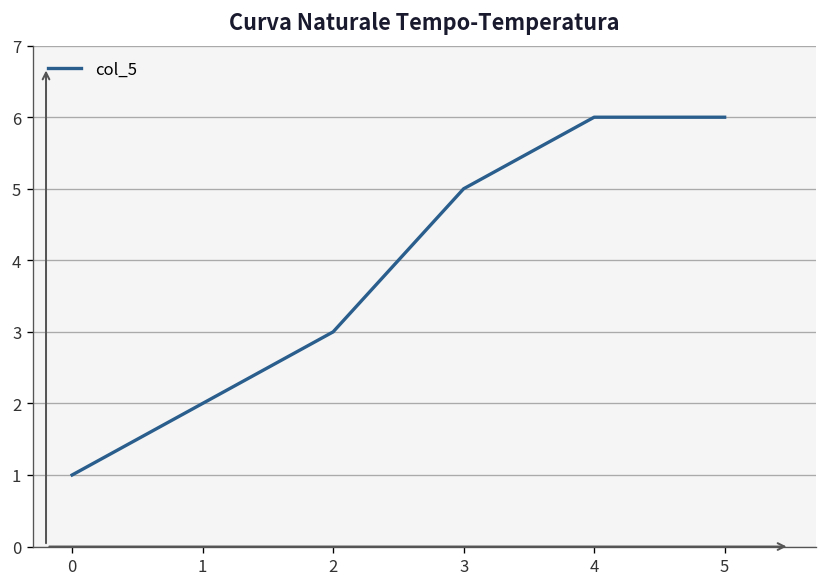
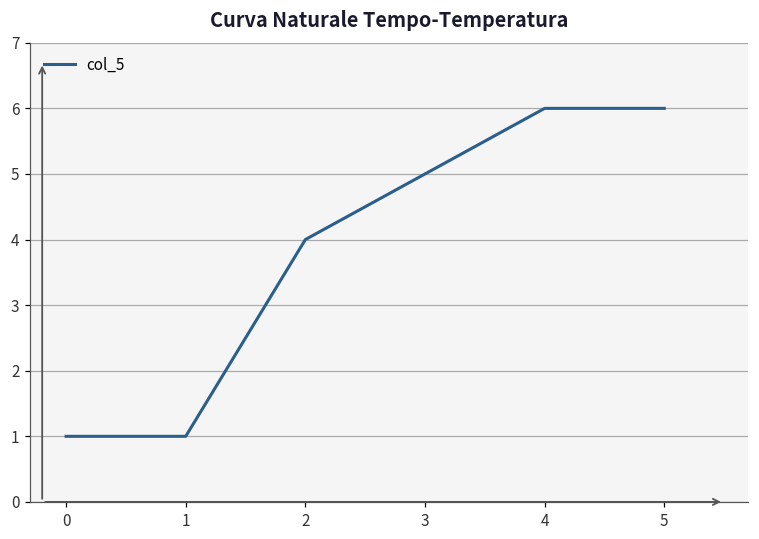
1: 2 -> 1
2: 3 -> 4
